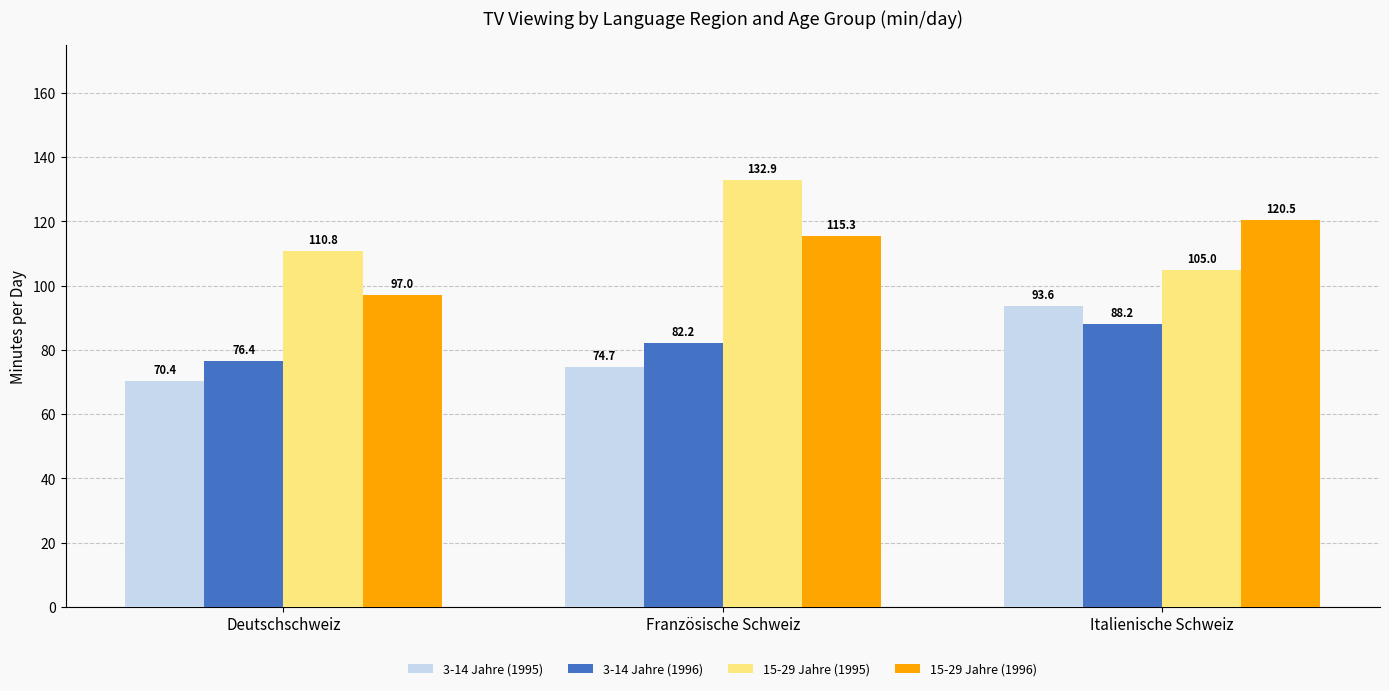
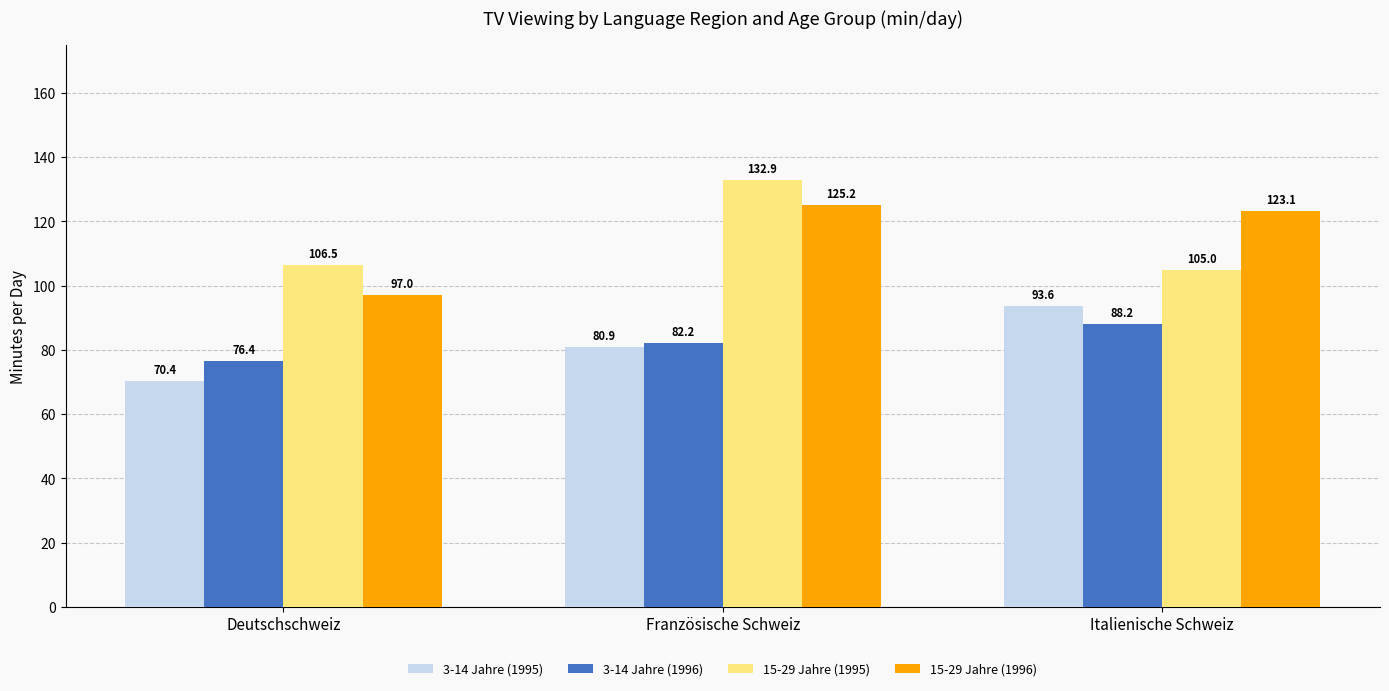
15-29 Jahre (1995), Deutschschweiz: 110.8 -> 106.5
3-14 Jahre (1995), Französische Schweiz: 74.7 -> 80.9
15-29 Jahre (1996), Französische Schweiz: 115.3 -> 125.2
15-29 Jahre (1996), Italienische Schweiz: 120.5 -> 123.1
